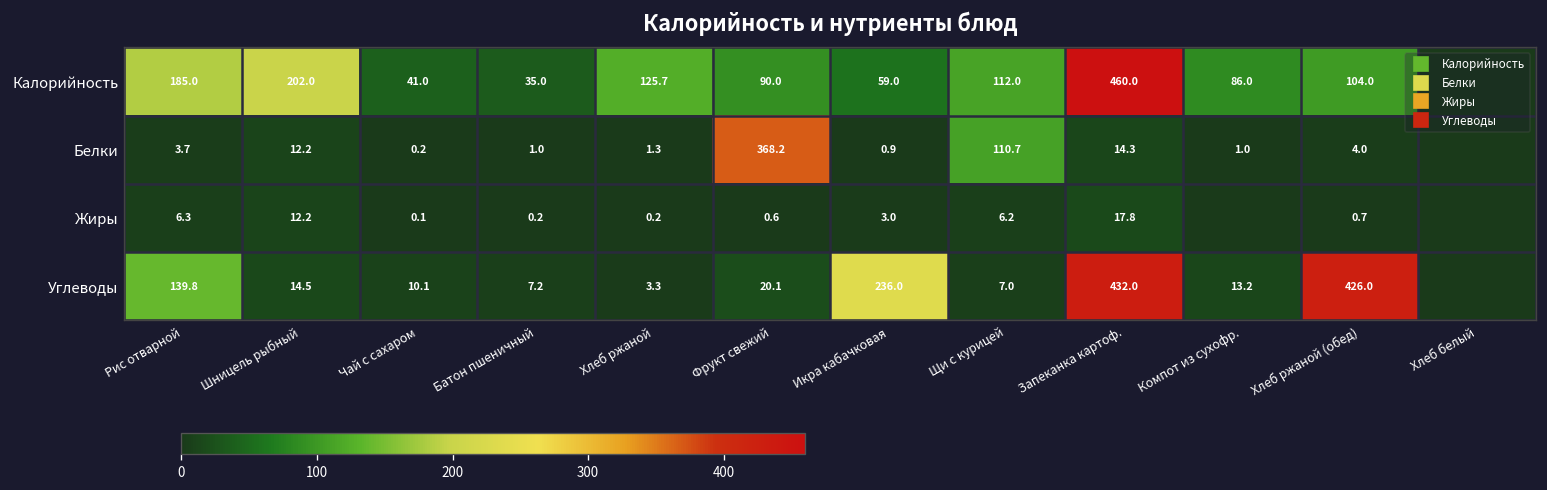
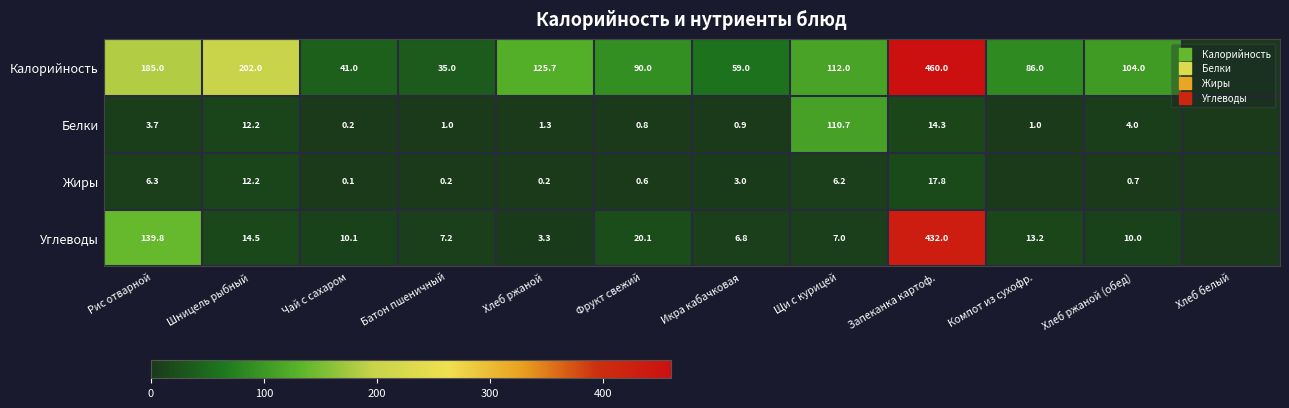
Белки, Фрукт свежий: 368.2 -> 0.8
Углеводы, Икра кабачковая: 236.0 -> 6.8
Углеводы, Хлеб ржаной (обед): 426.0 -> 10.0
